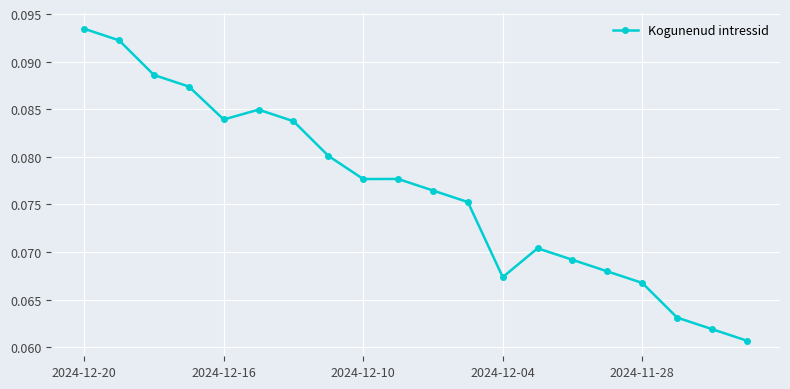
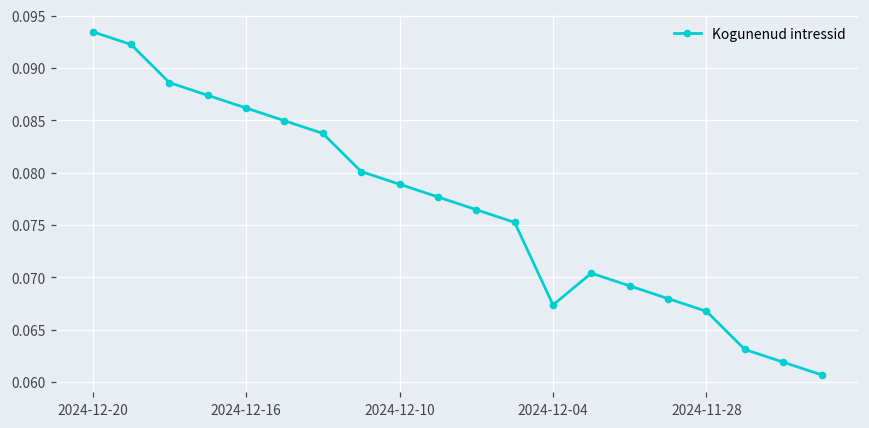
2024-12-16: 0.084 -> 0.086
2024-12-10: 0.078 -> 0.079
